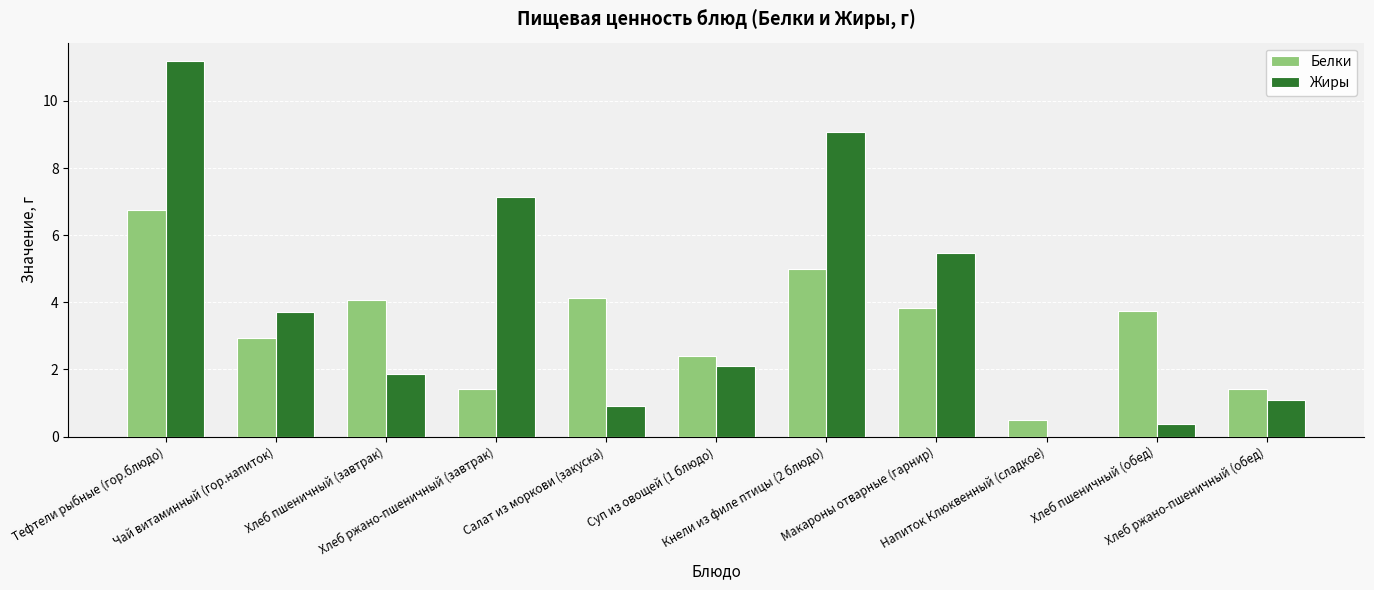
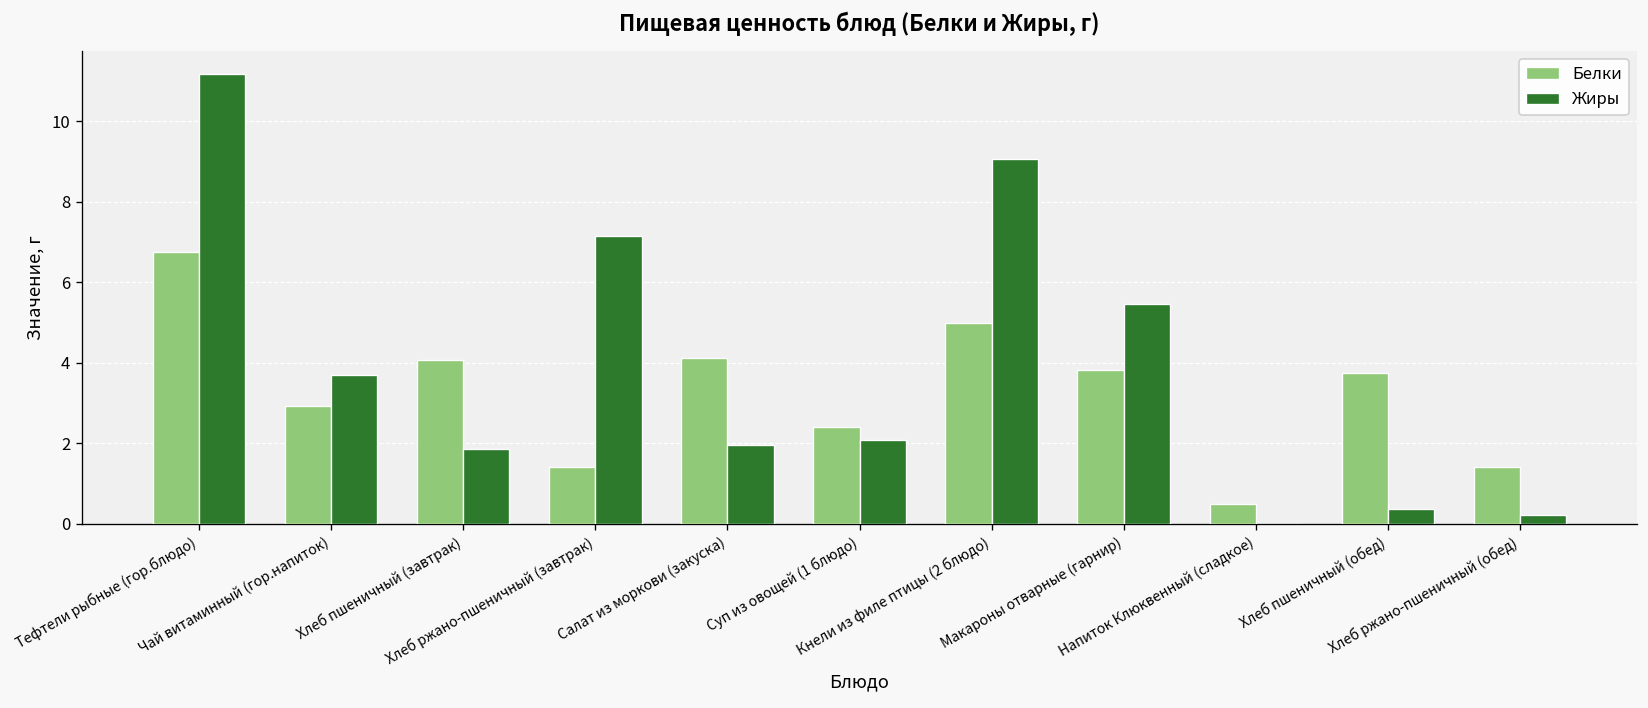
Жиры, Салат из моркови (закуска): 0.9 -> 2.0
Жиры, Хлеб ржано-пшеничный (обед): 1.1 -> 0.2
